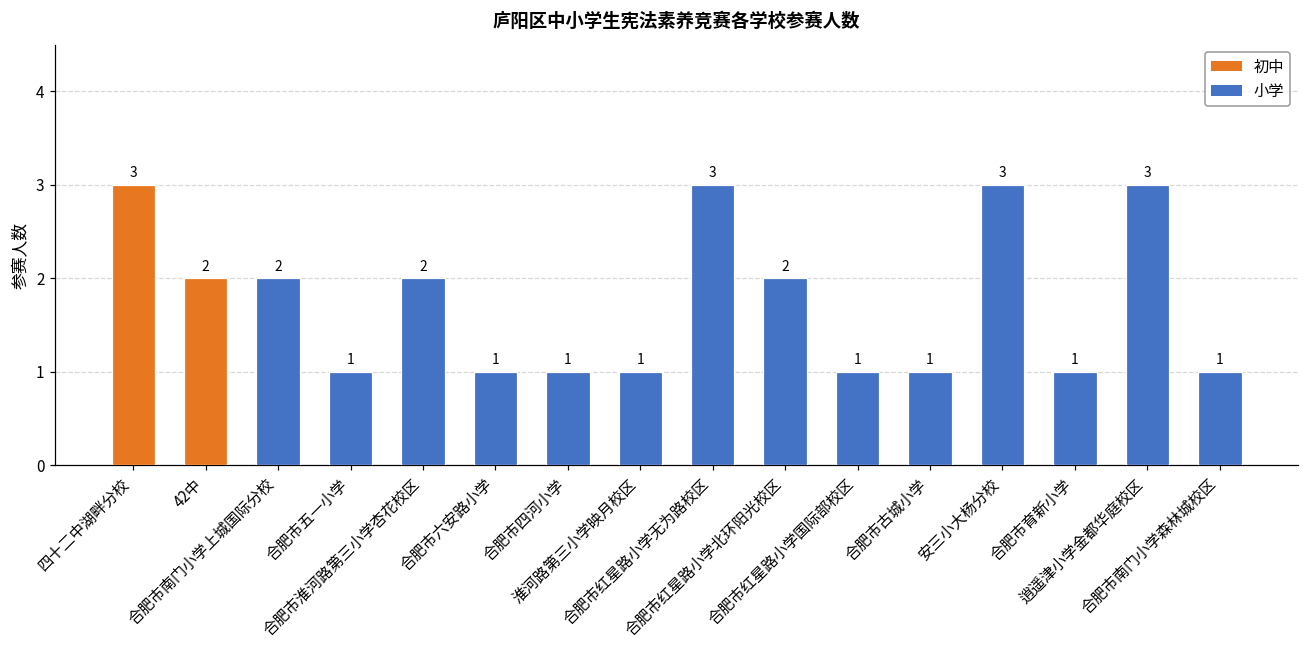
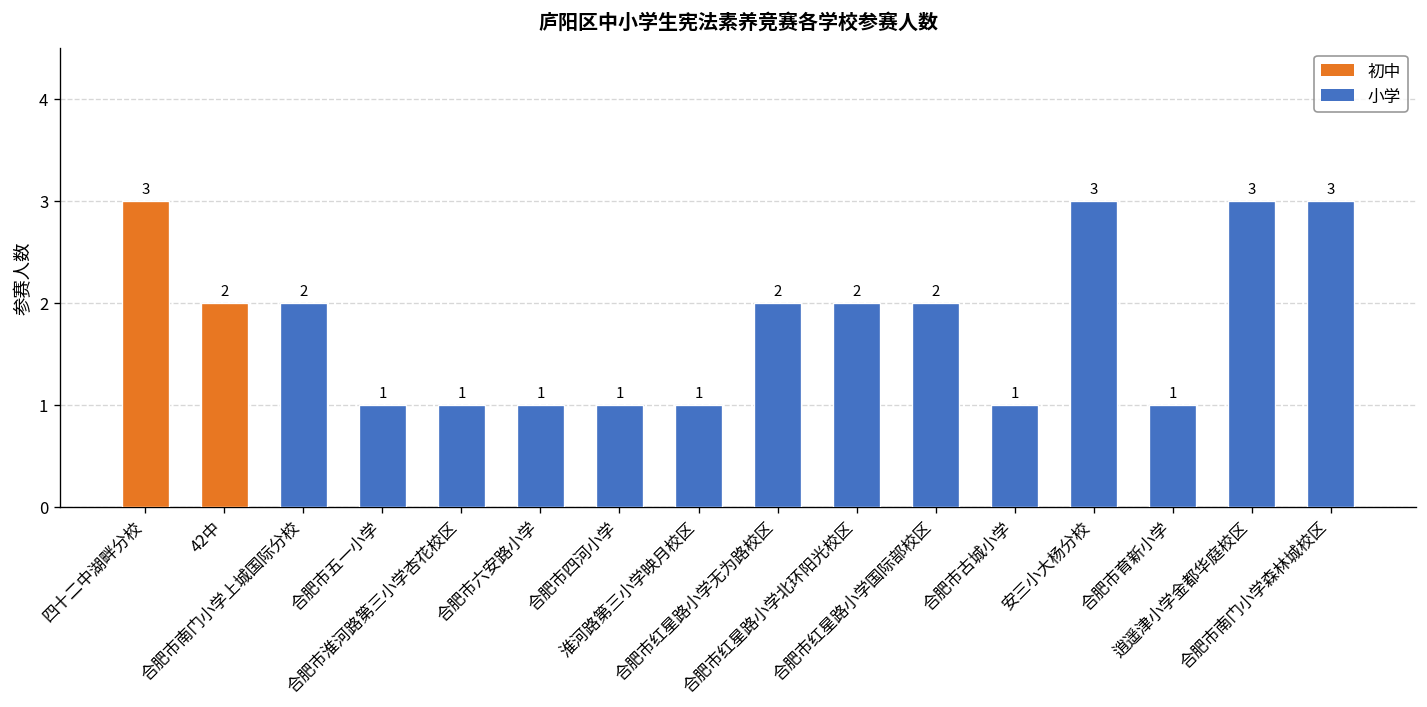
合肥市淮河路第三小学杏花校区: 2 -> 1
合肥市红星路小学无为路校区: 3 -> 2
合肥市红星路小学国际部校区: 1 -> 2
合肥市南门小学森林城校区: 1 -> 3
